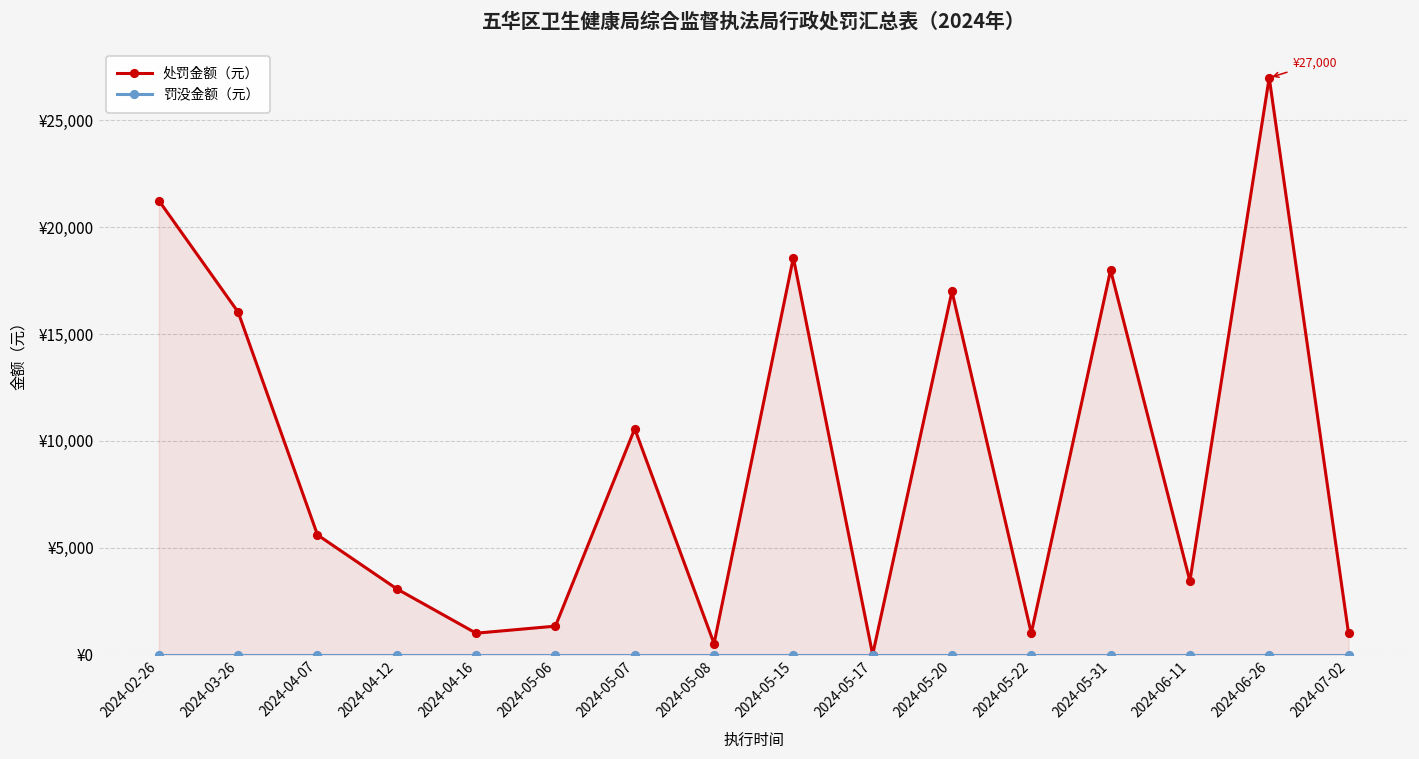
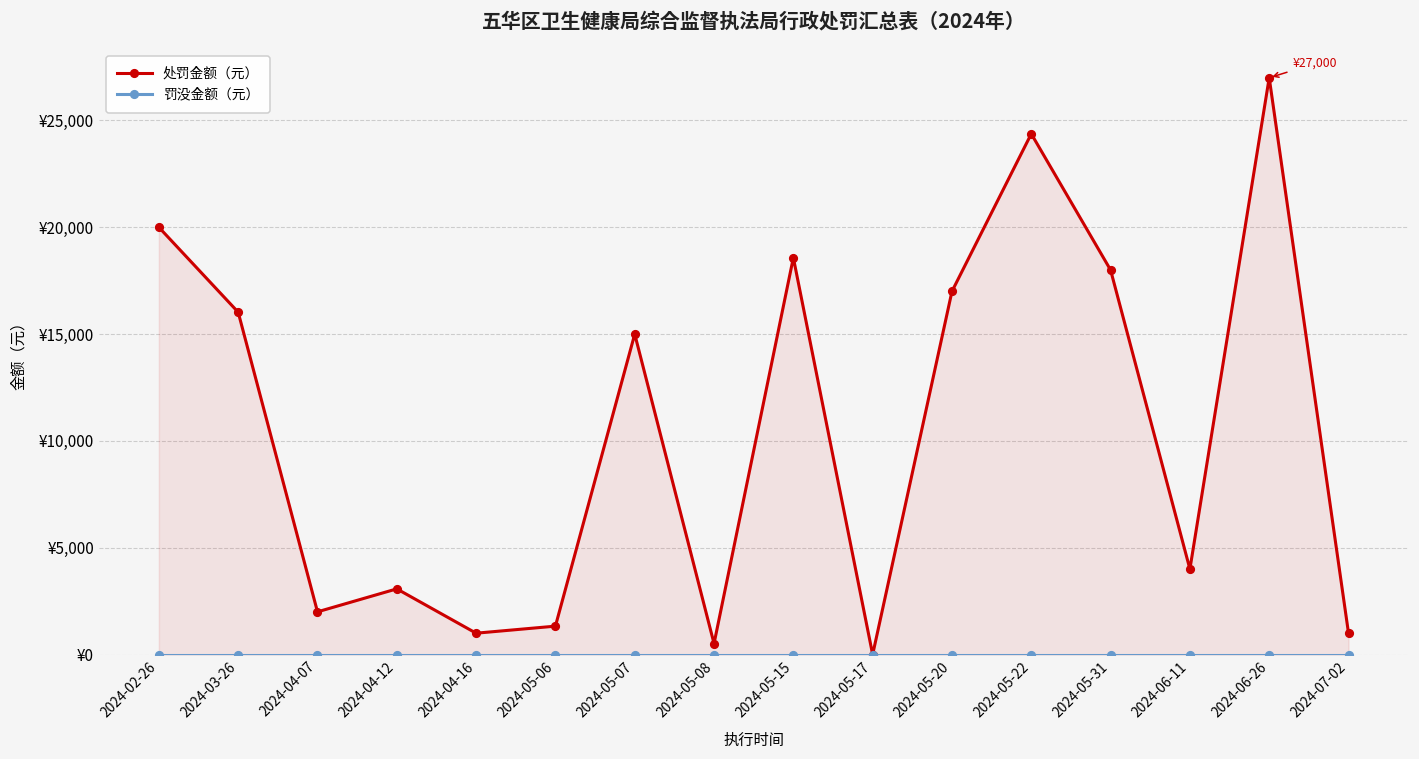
处罚金额（元）, 2024-02-26: ¥21,300 -> ¥20,000
处罚金额（元）, 2024-04-07: ¥5,600 -> ¥2,000
处罚金额（元）, 2024-05-07: ¥10,600 -> ¥15,000
处罚金额（元）, 2024-05-22: ¥1,000 -> ¥24,400
处罚金额（元）, 2024-06-11: ¥3,400 -> ¥4,000
